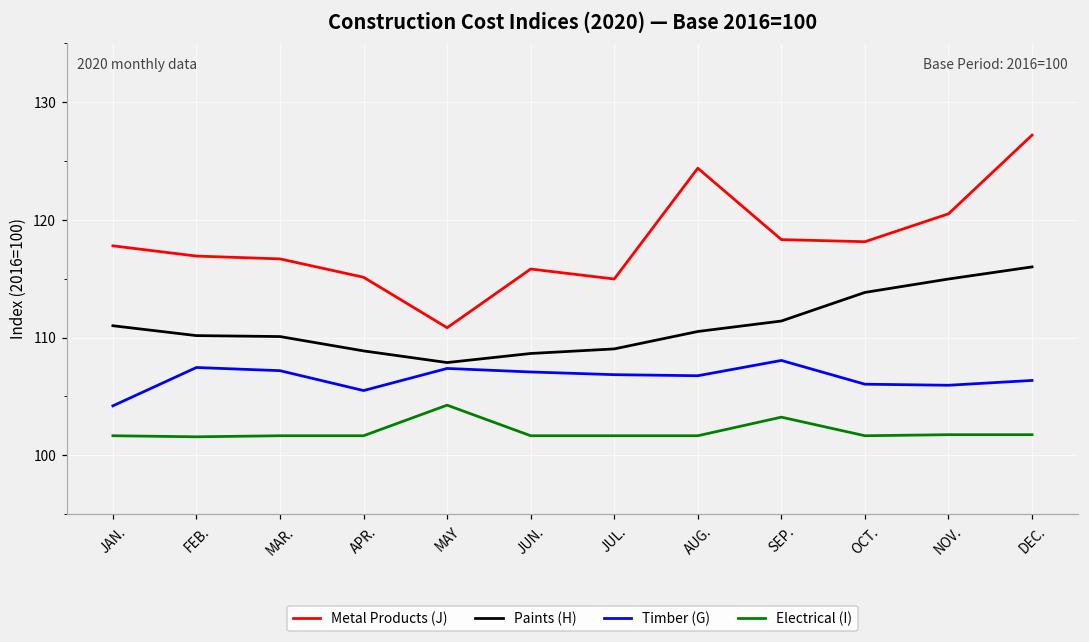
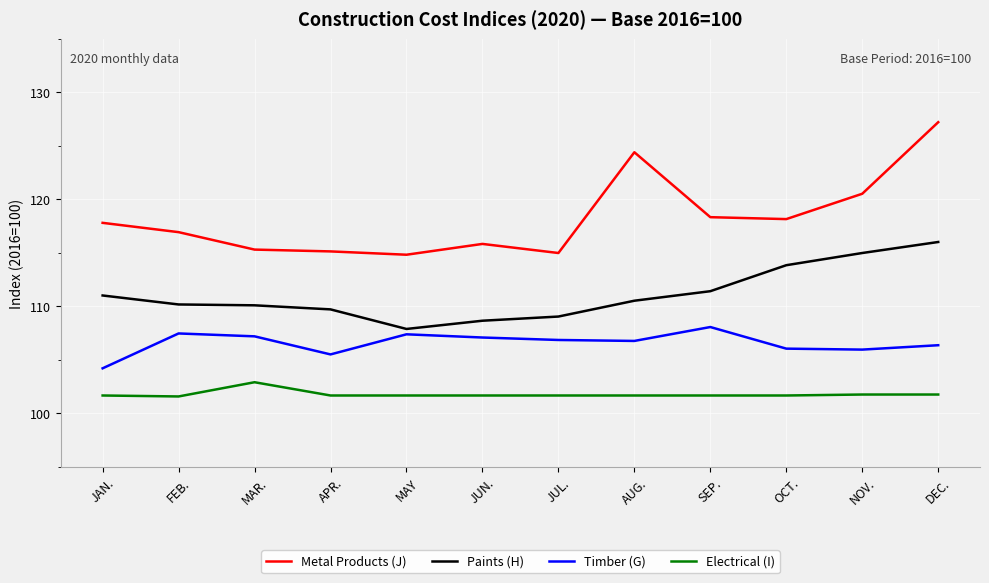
Metal Products (J), MAR.: 116.7 -> 115.3
Electrical (I), MAR.: 101.7 -> 102.9
Paints (H), APR.: 108.9 -> 109.7
Metal Products (J), MAY: 110.8 -> 114.8
Electrical (I), MAY: 104.3 -> 101.7
Electrical (I), SEP.: 103.2 -> 101.7
